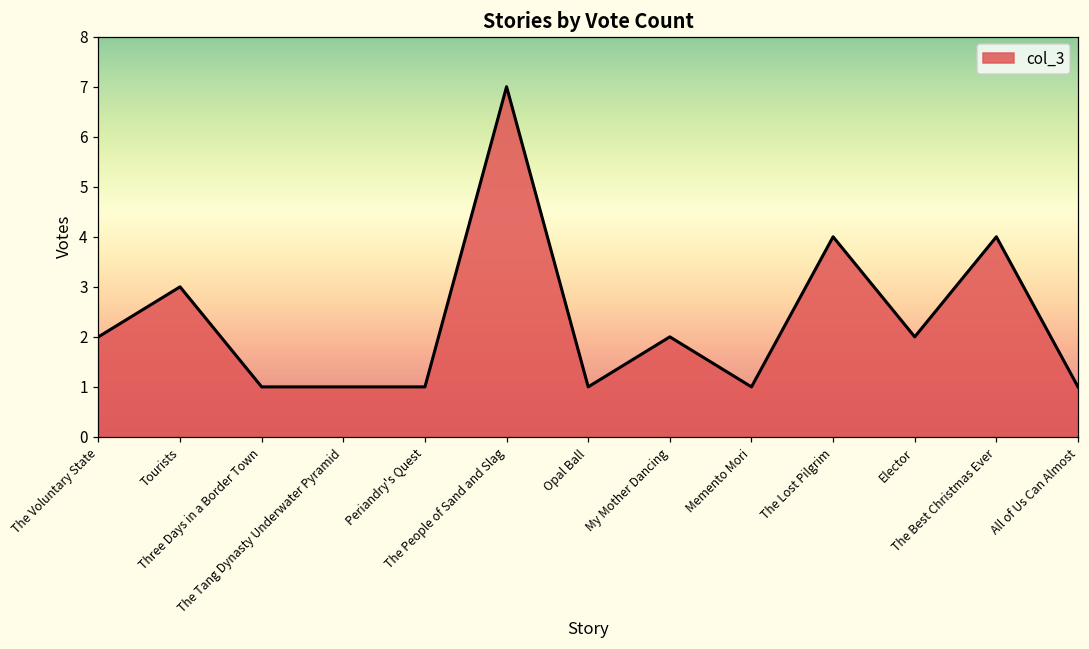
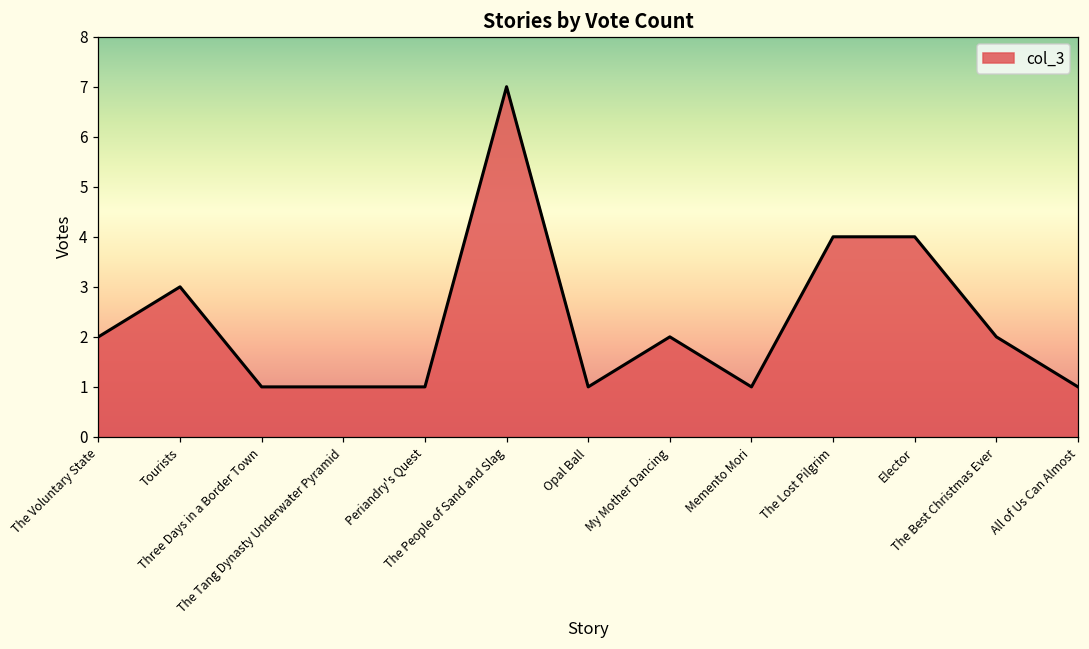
Elector: 2 -> 4
The Best Christmas Ever: 4 -> 2
